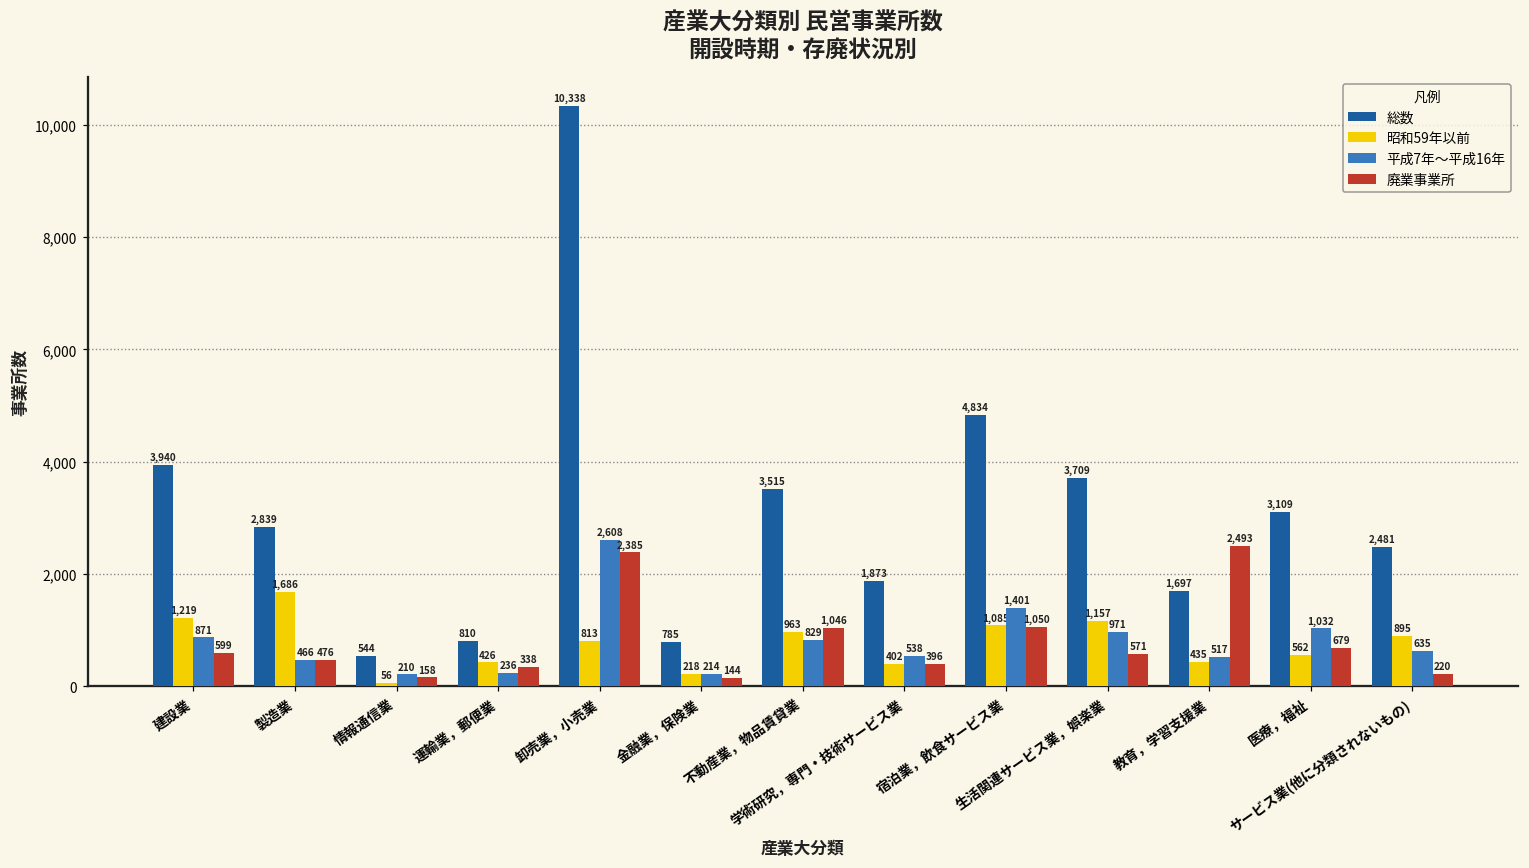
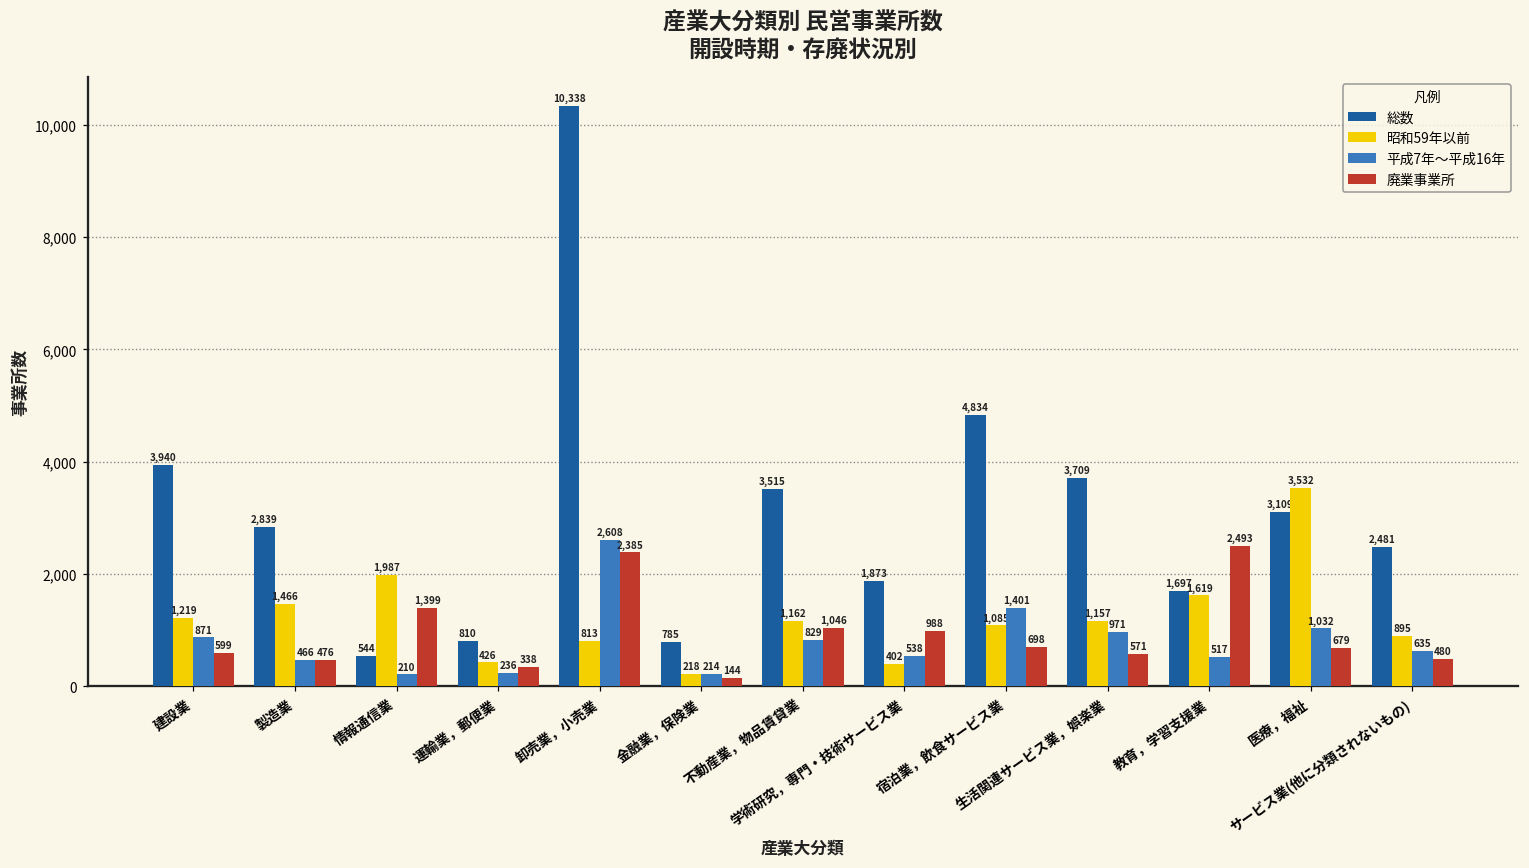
昭和59年以前, 製造業: 1,686 -> 1,466
昭和59年以前, 情報通信業: 56 -> 1,987
廃業事業所, 情報通信業: 158 -> 1,399
昭和59年以前, 不動産業，物品賃貸業: 963 -> 1,162
廃業事業所, 学術研究，専門・技術サービス業: 396 -> 988
廃業事業所, 宿泊業，飲食サービス業: 1,050 -> 698
昭和59年以前, 教育，学習支援業: 435 -> 1,619
昭和59年以前, 医療，福祉: 562 -> 3,532
廃業事業所, サービス業(他に分類されないもの): 220 -> 480
